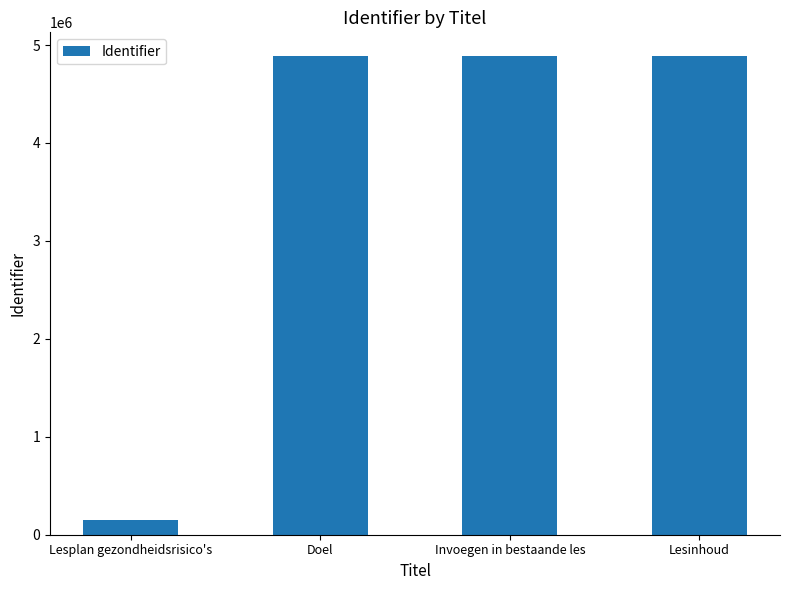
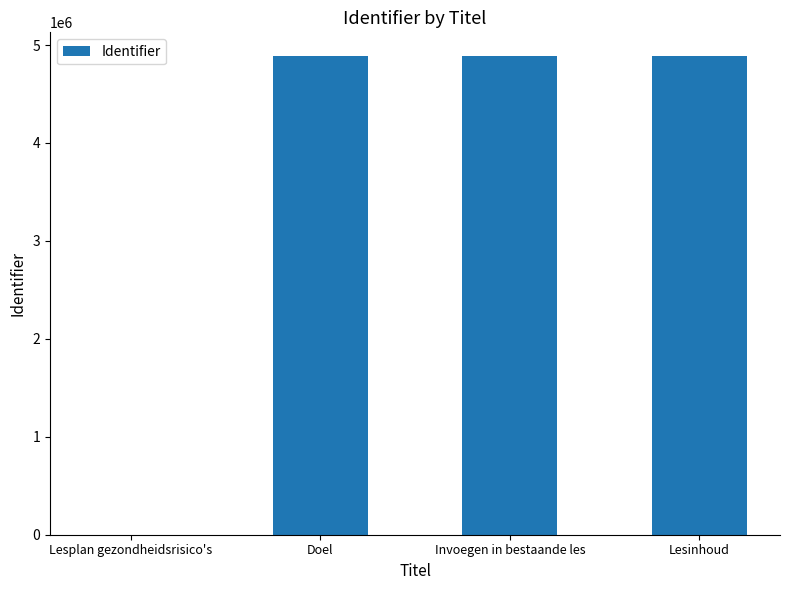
Lesplan gezondheidsrisico's: 200000 -> 0
